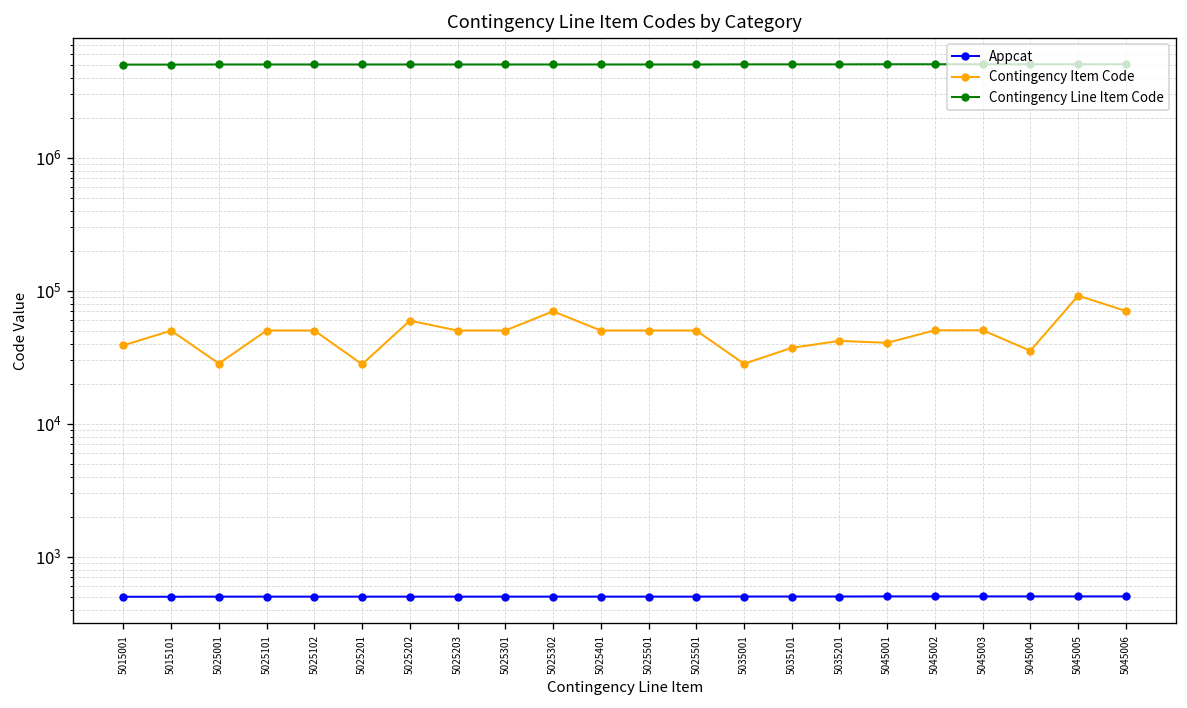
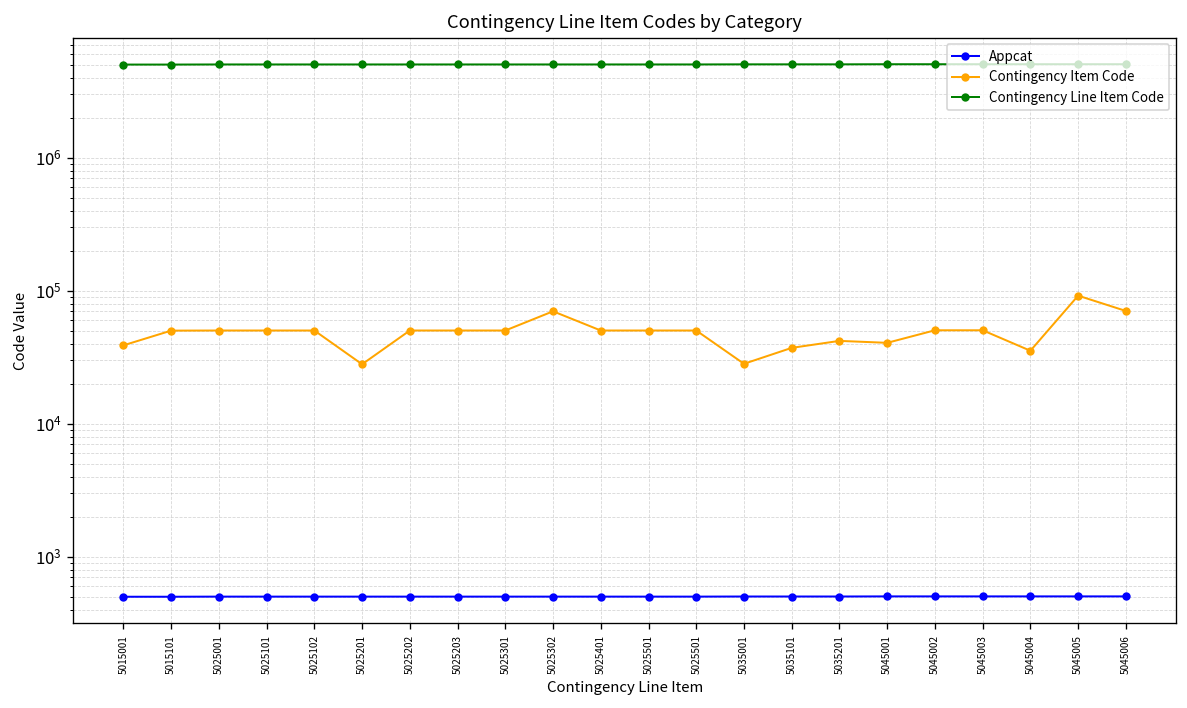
Contingency Item Code, 5025001: 28000 -> 50000
Contingency Item Code, 5025202: 60000 -> 50000
